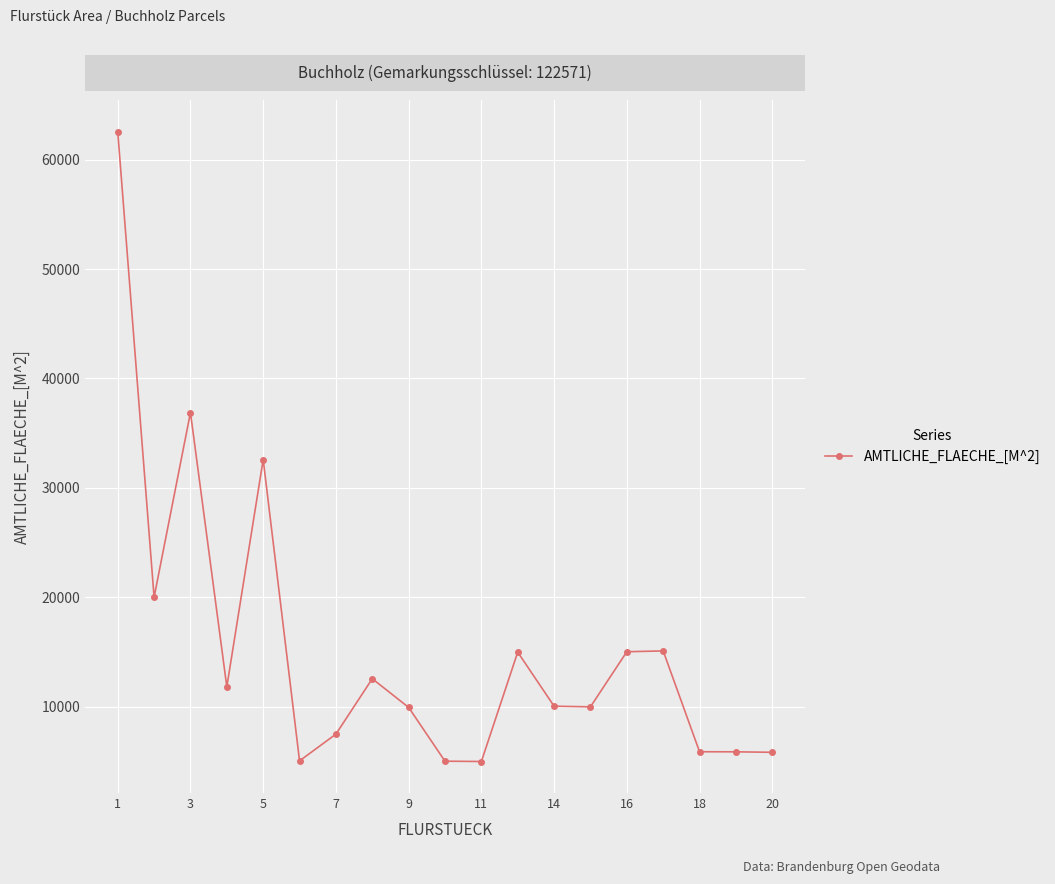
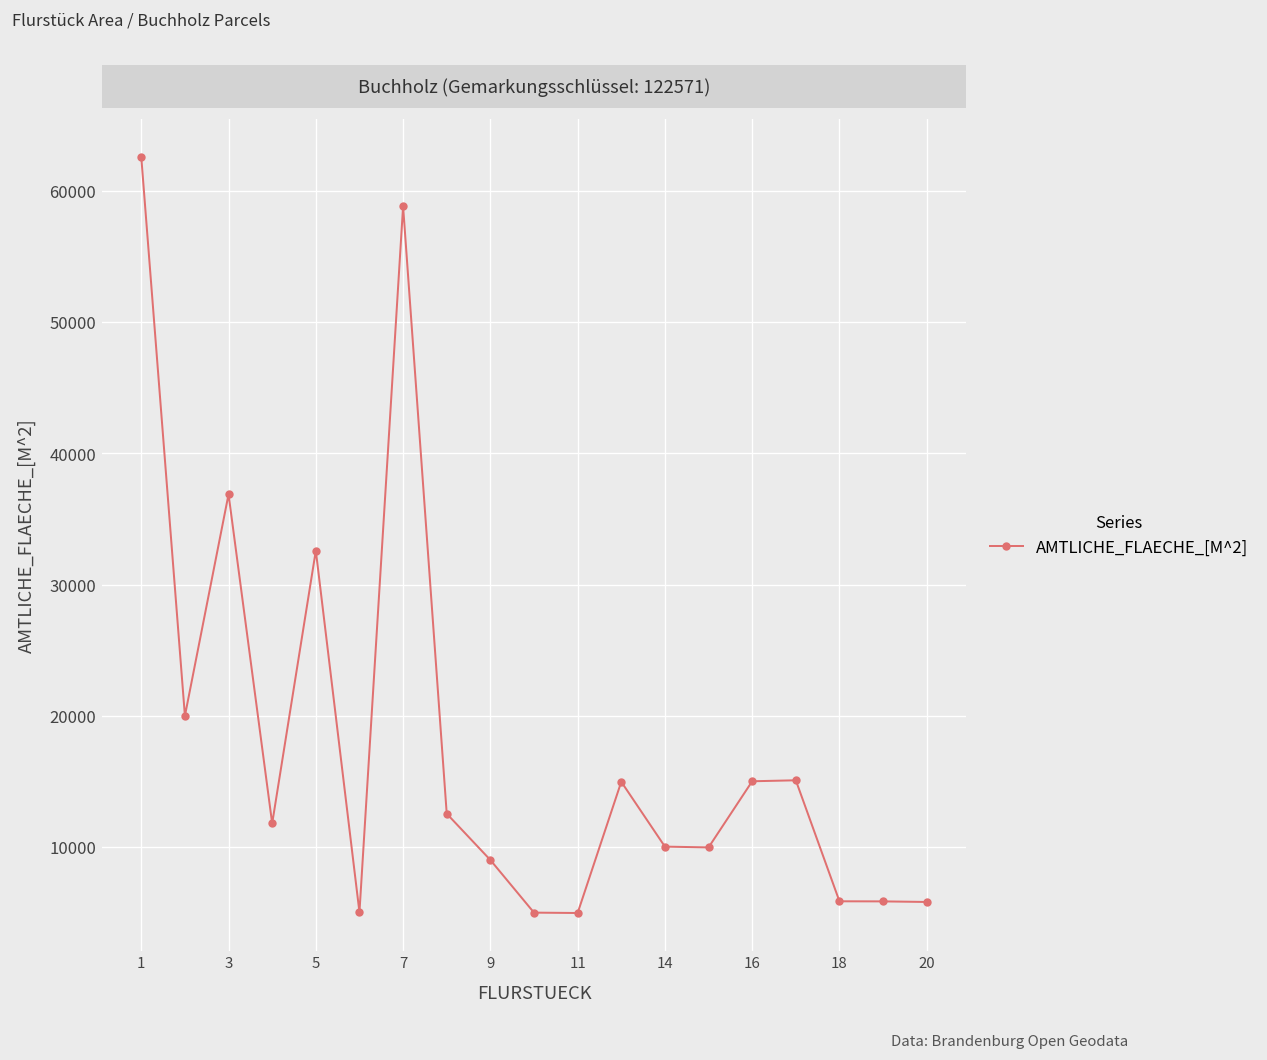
7: 7500 -> 58800
9: 9900 -> 9000
